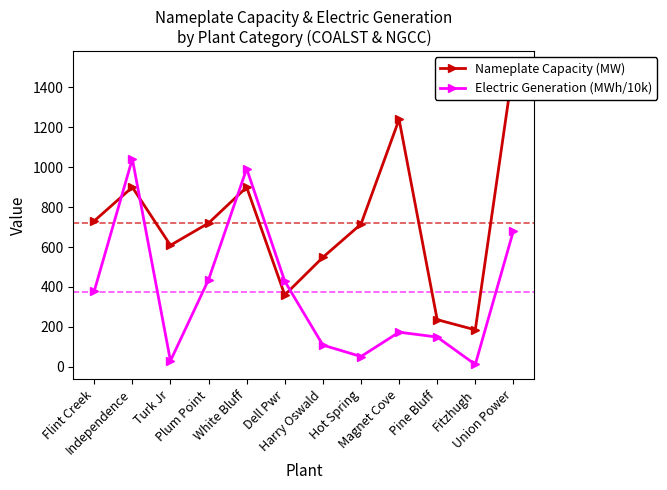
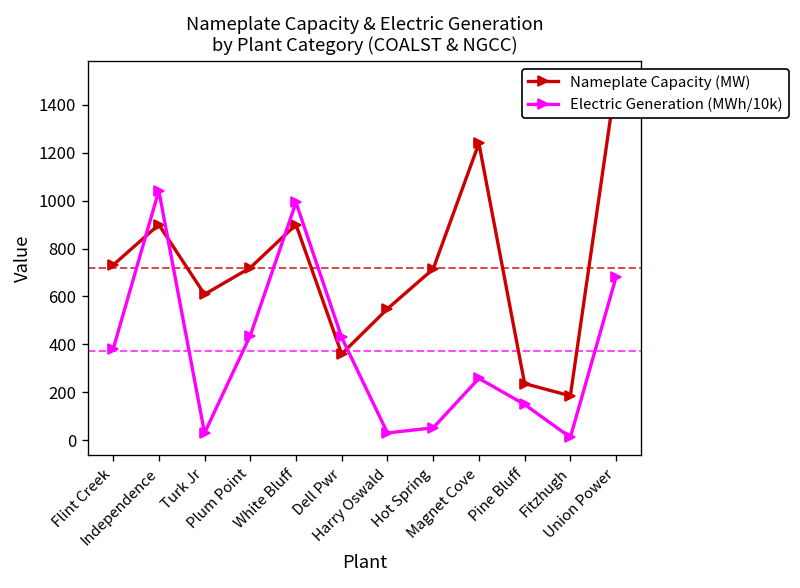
Electric Generation (MWh/10k), Harry Oswald: 110 -> 30
Electric Generation (MWh/10k), Magnet Cove: 170 -> 260
